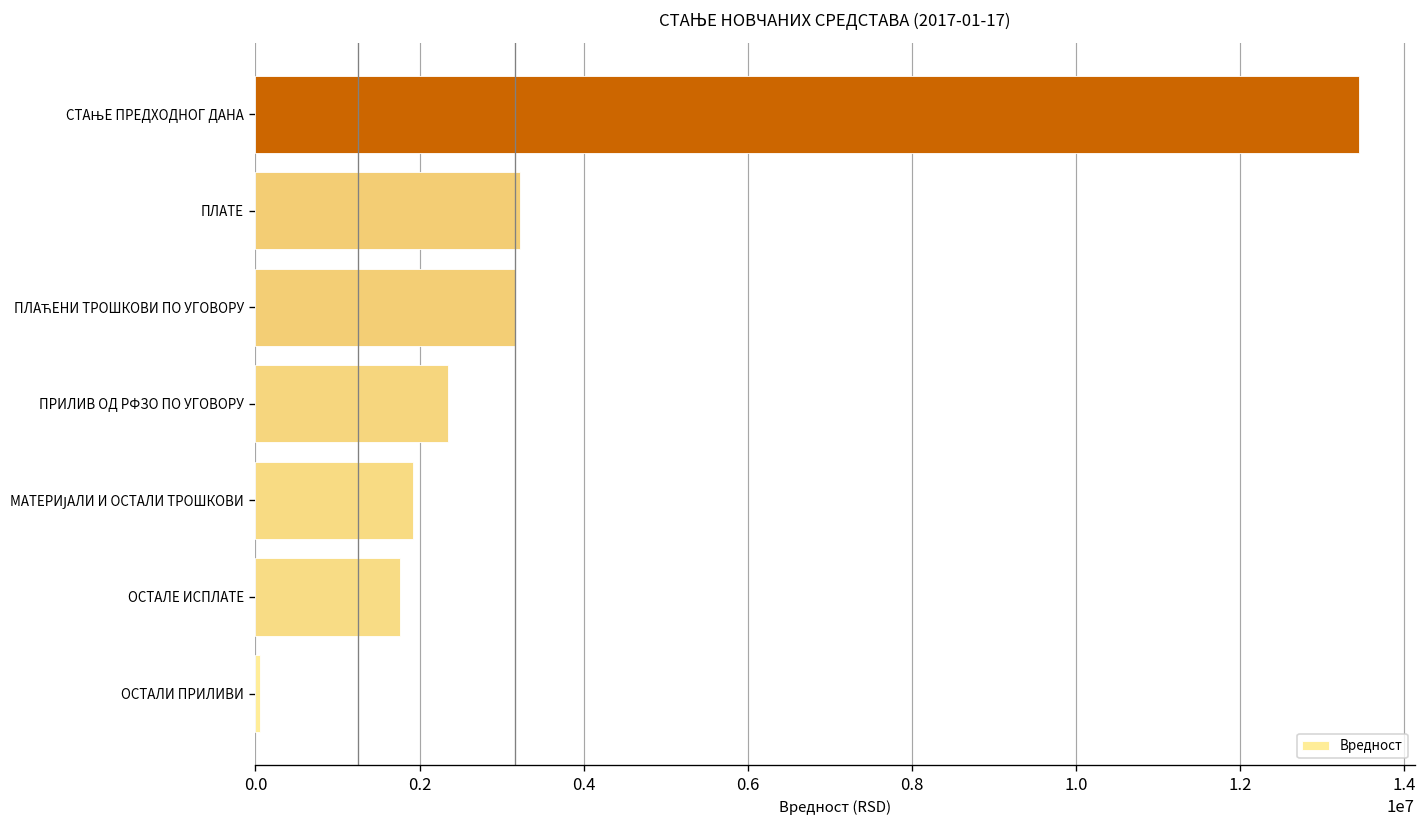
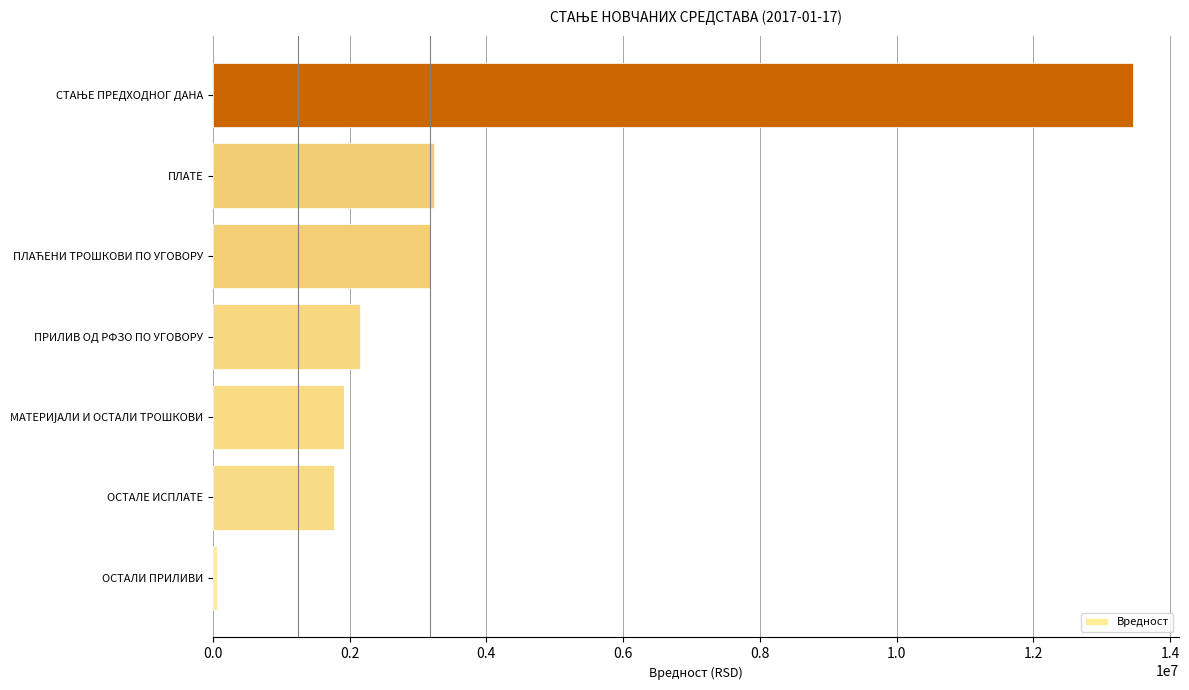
ПРИЛИВ ОД РФЗО ПО УГОВОРУ: 2300000 -> 2100000
